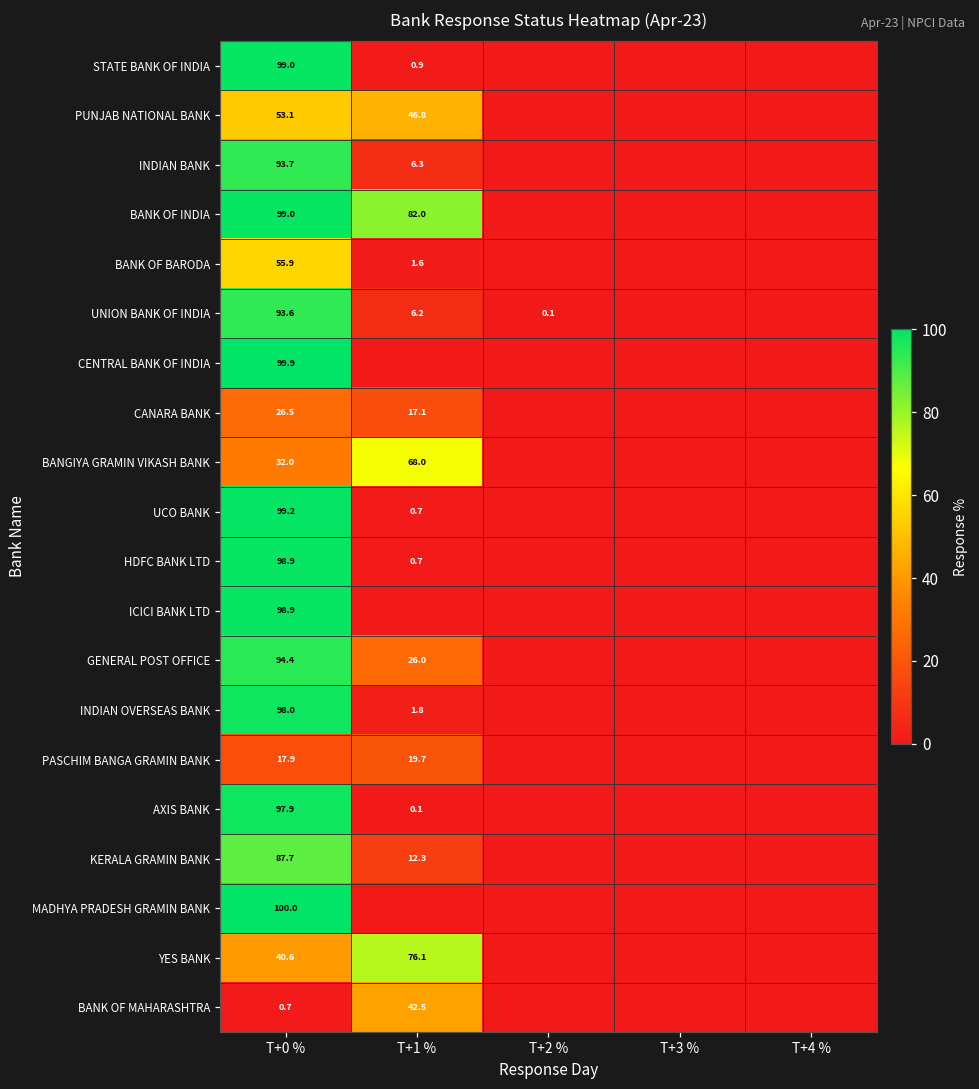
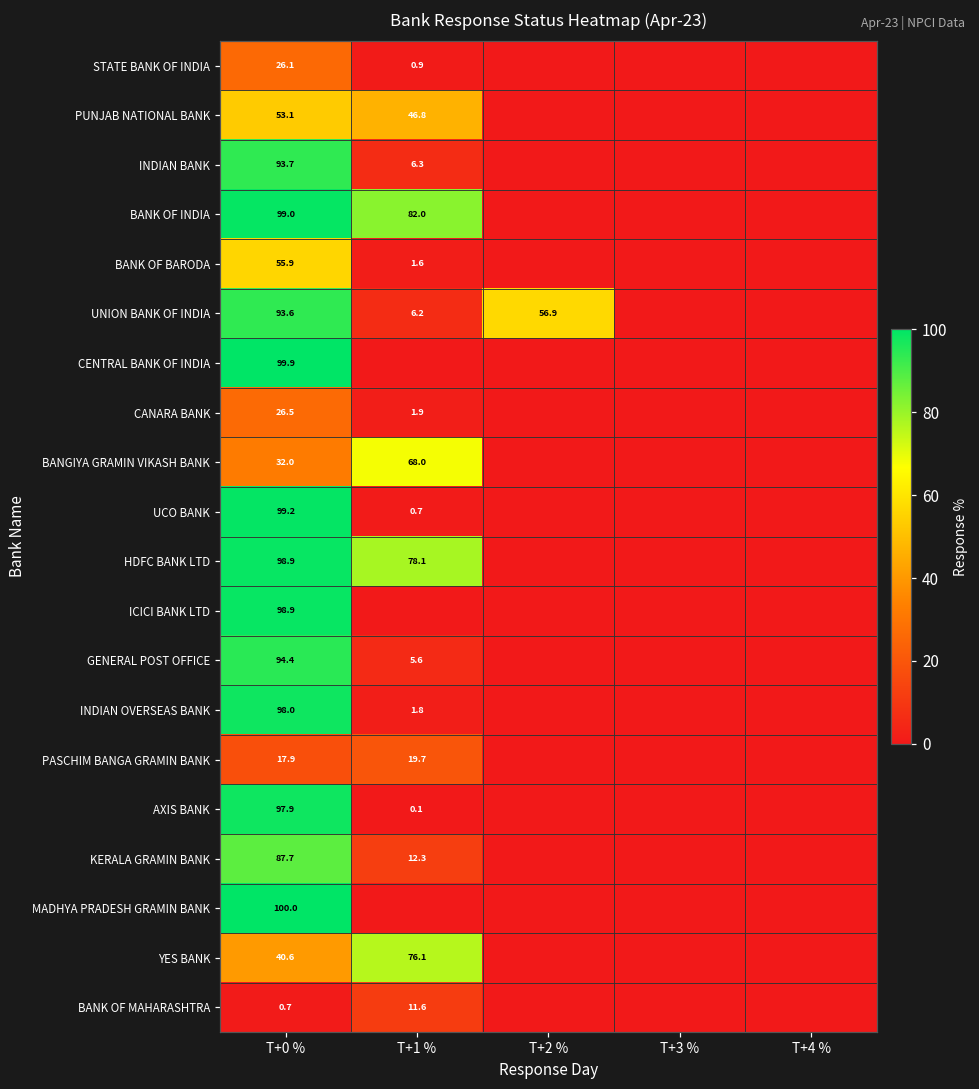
STATE BANK OF INDIA, T+0 %: 99.0 -> 26.1
UNION BANK OF INDIA, T+2 %: 0.1 -> 56.9
CANARA BANK, T+1 %: 17.1 -> 1.9
HDFC BANK LTD, T+1 %: 0.7 -> 78.1
GENERAL POST OFFICE, T+1 %: 26.0 -> 5.6
BANK OF MAHARASHTRA, T+1 %: 42.5 -> 11.6
